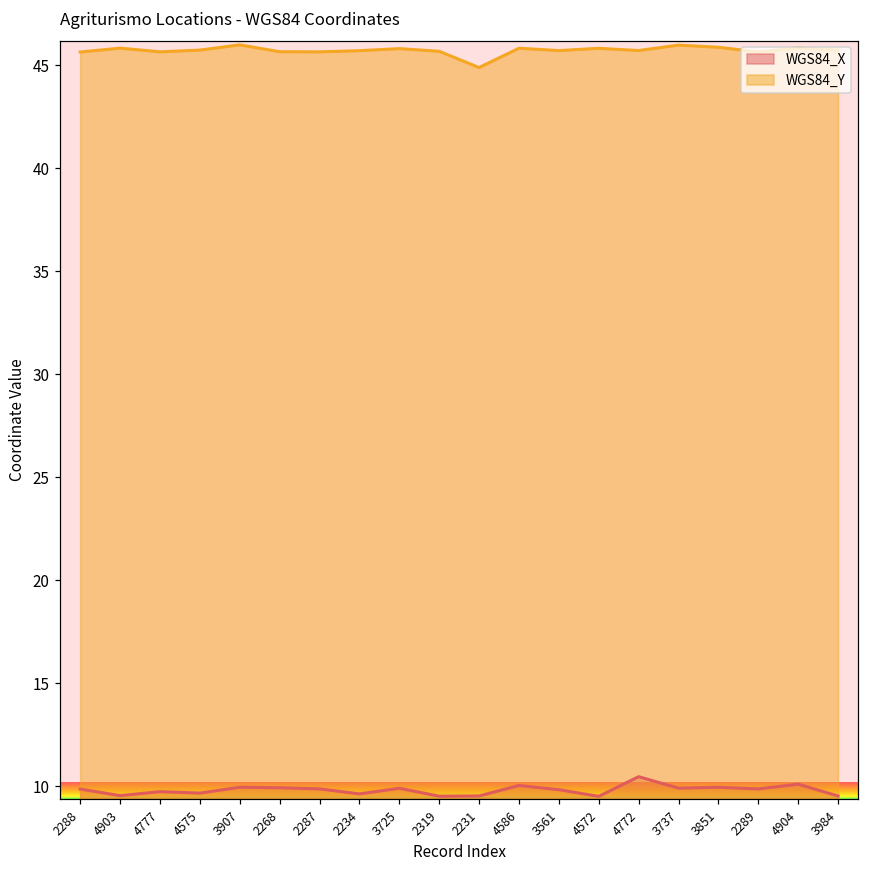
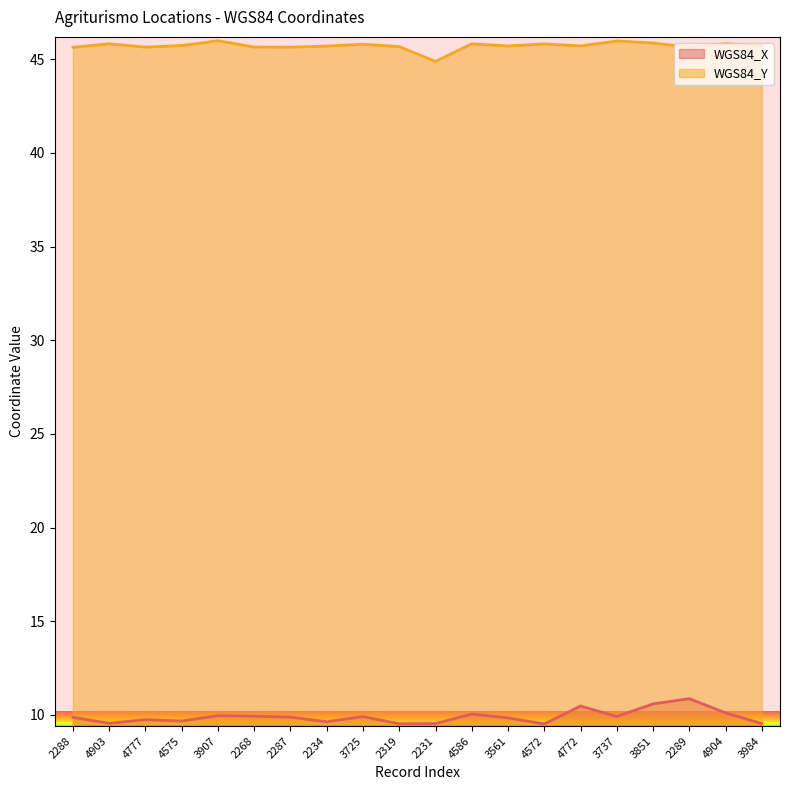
WGS84_X, 3851: 10.0 -> 10.6
WGS84_X, 2289: 9.9 -> 10.9
